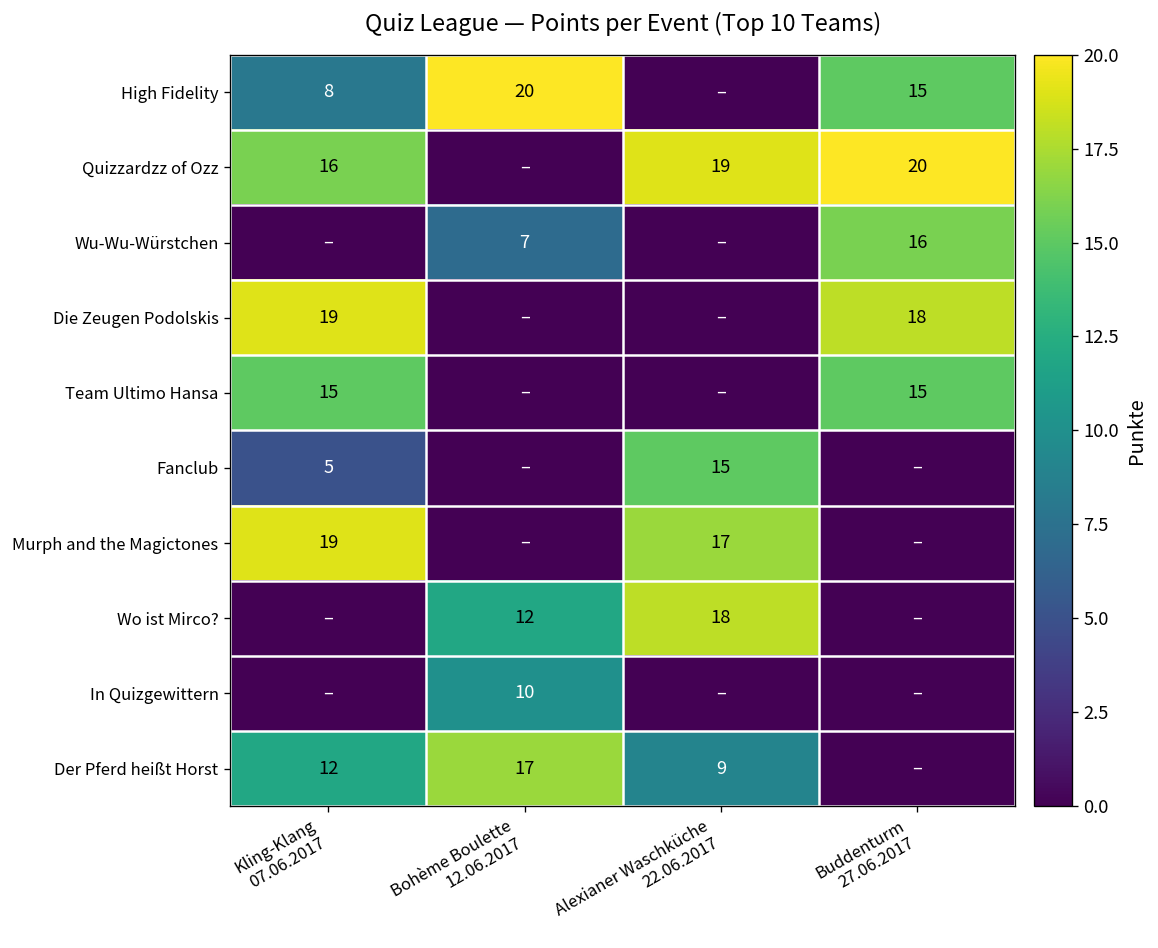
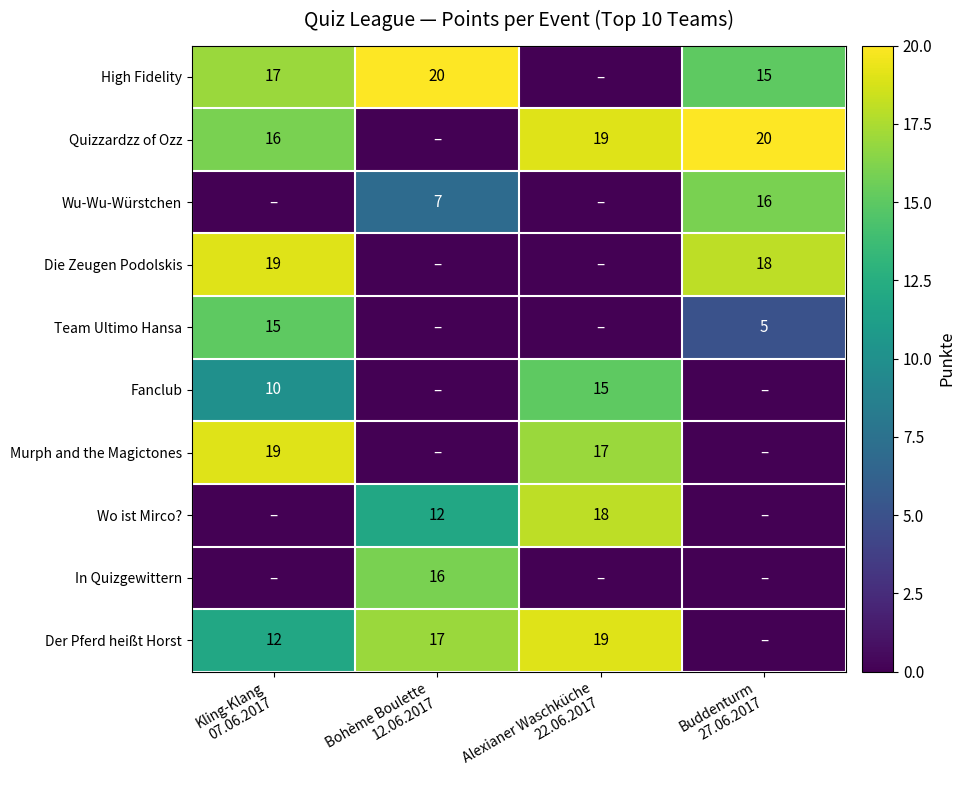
High Fidelity, Kling-Klang 07.06.2017: 8 -> 17
Team Ultimo Hansa, Buddenturm 27.06.2017: 15 -> 5
Fanclub, Kling-Klang 07.06.2017: 5 -> 10
In Quizgewittern, Bohème Boulette 12.06.2017: 10 -> 16
Der Pferd heißt Horst, Alexianer Waschküche 22.06.2017: 9 -> 19
